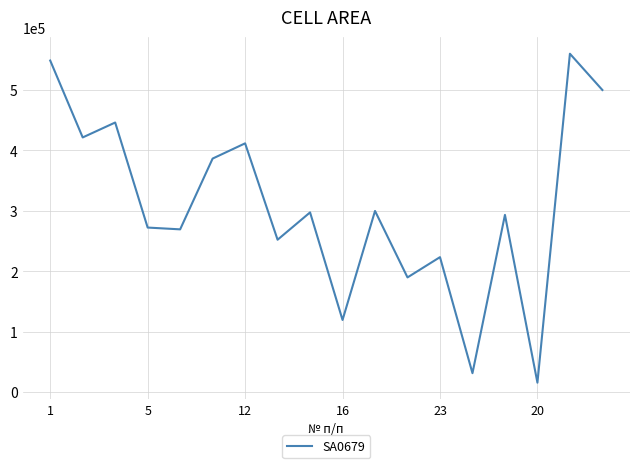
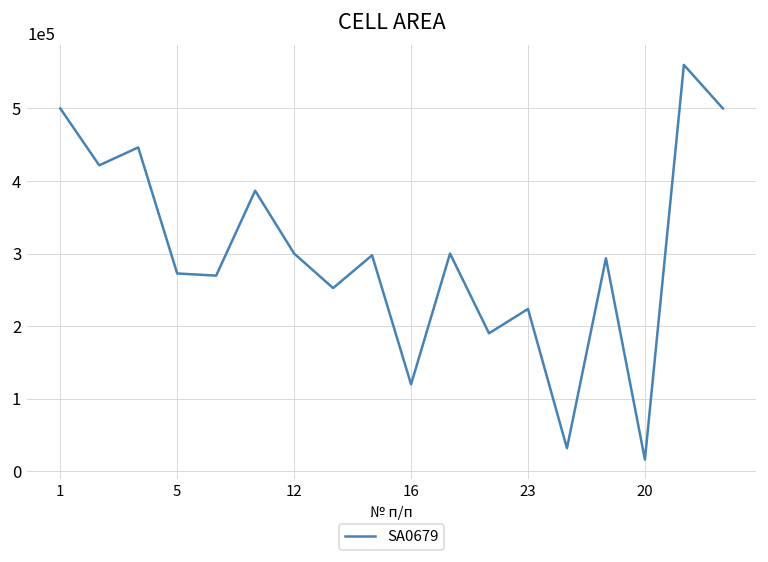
1: 550000 -> 500000
12: 410000 -> 300000
